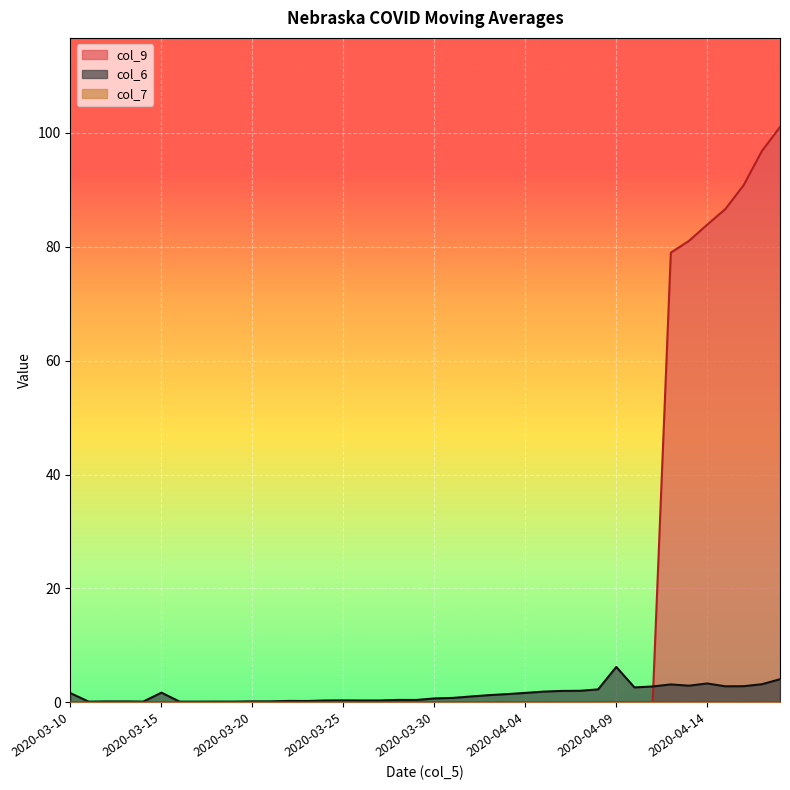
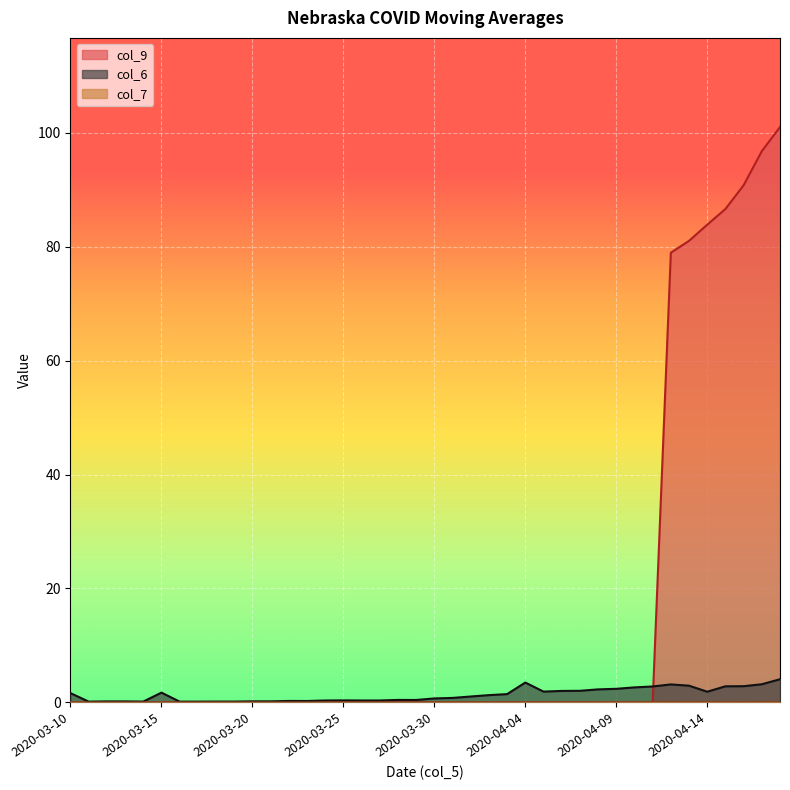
col_6, 2020-04-04: 2 -> 3
col_6, 2020-04-09: 6 -> 2
col_6, 2020-04-14: 3 -> 2
